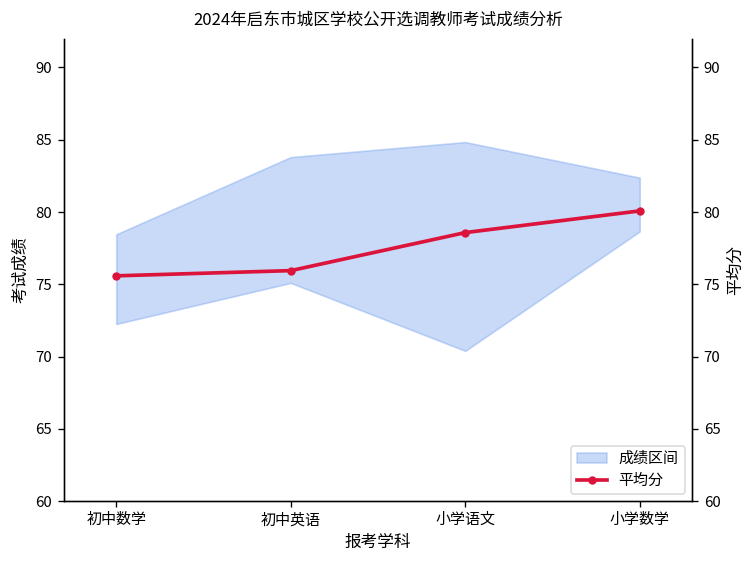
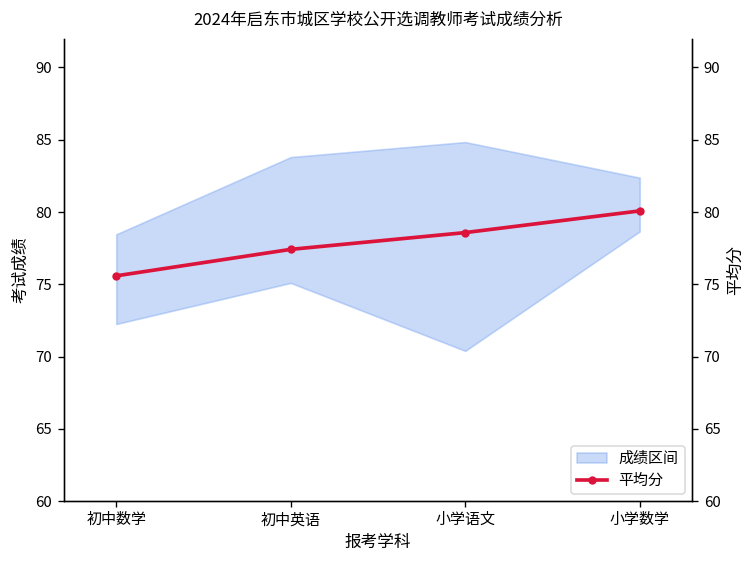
平均分, 初中英语: 76.0 -> 77.4
